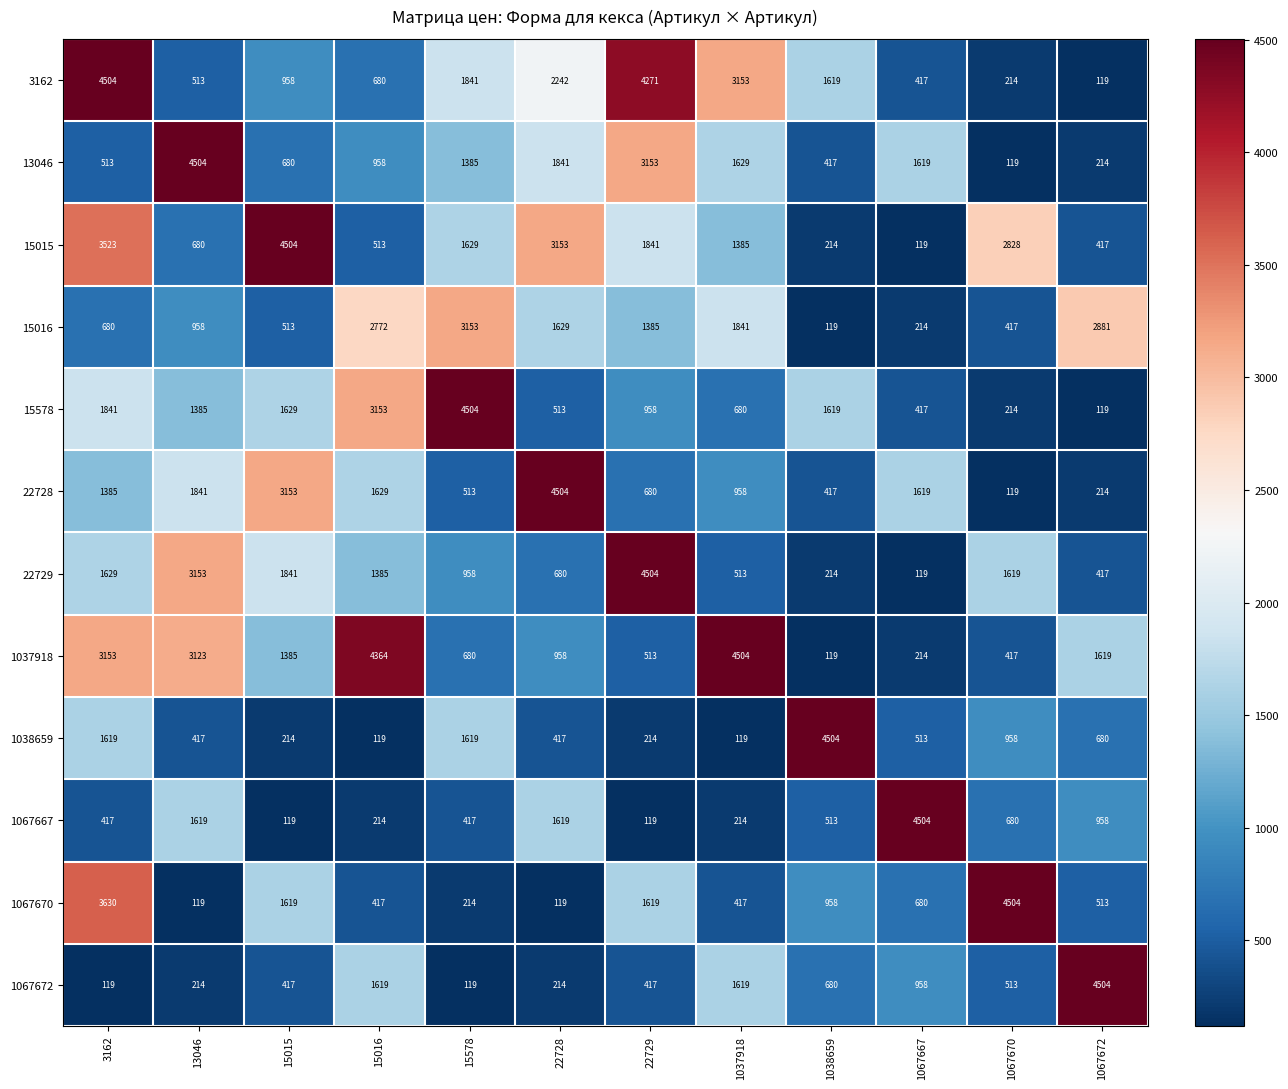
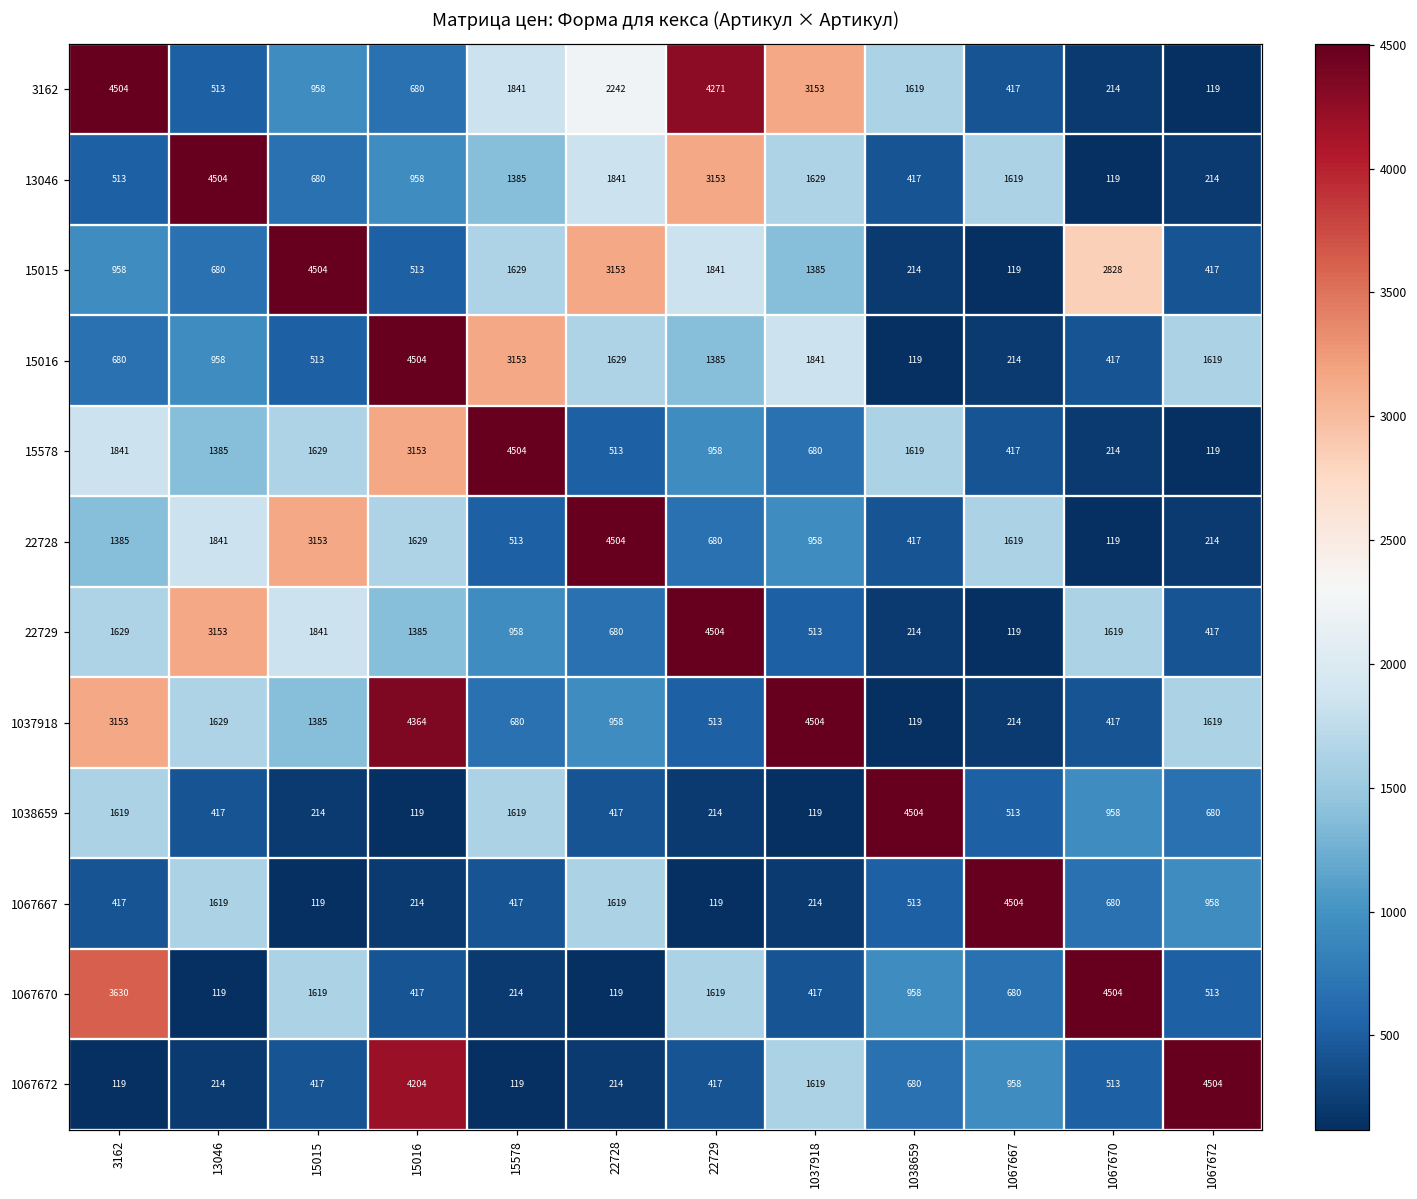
15015, 3162: 3523 -> 958
15016, 15016: 2772 -> 4504
15016, 1067672: 2881 -> 1619
1037918, 13046: 3123 -> 1629
1067672, 15016: 1619 -> 4204
